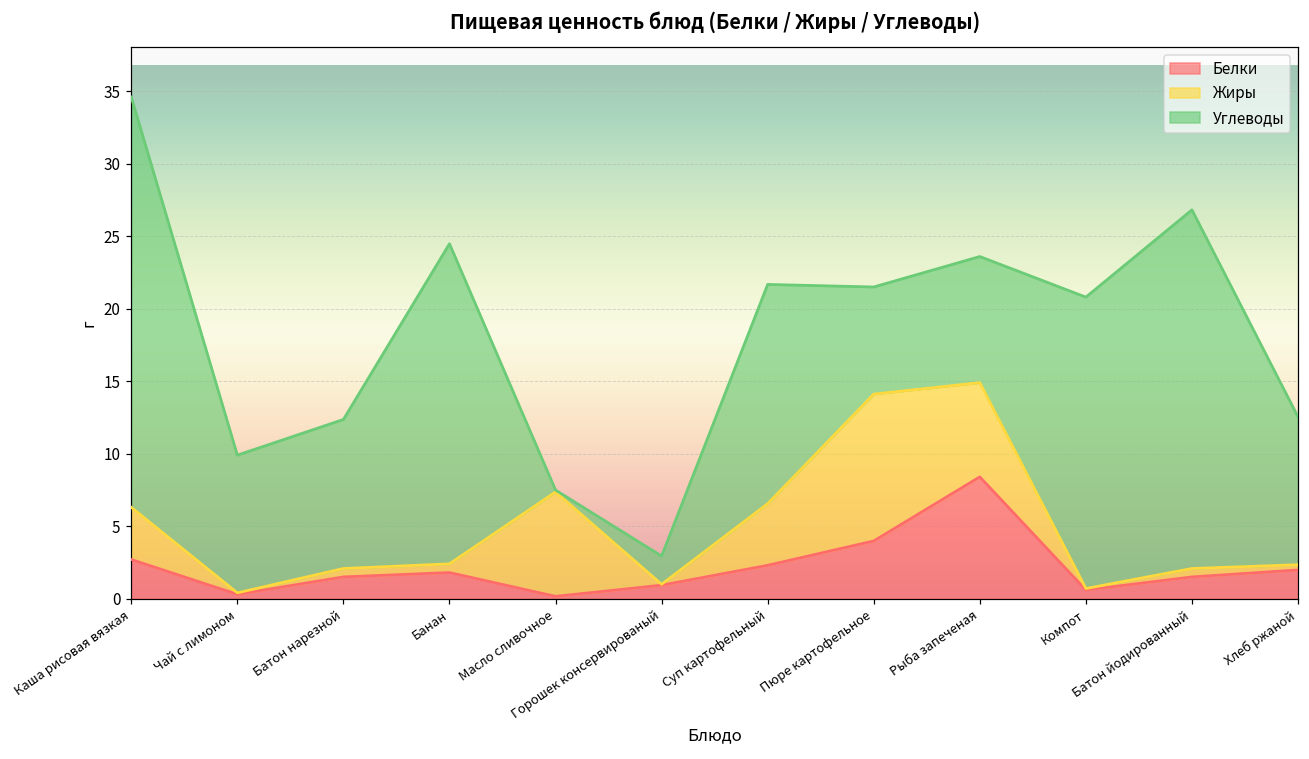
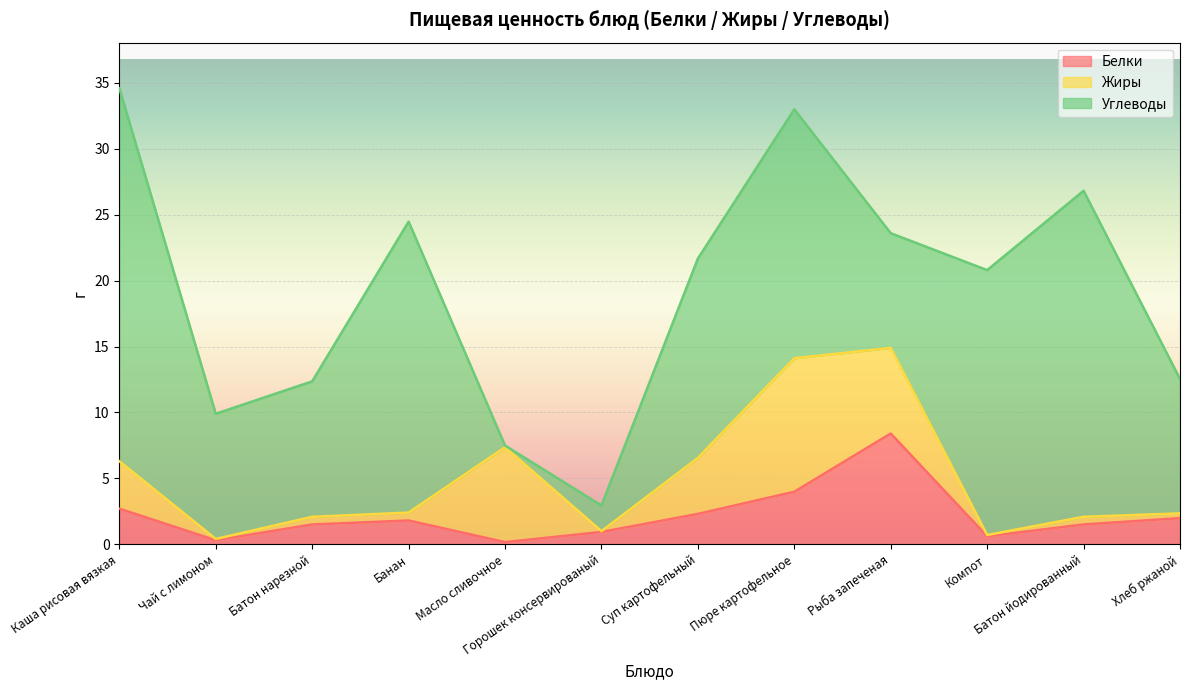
Углеводы, Пюре картофельное: 7.4 -> 18.9
